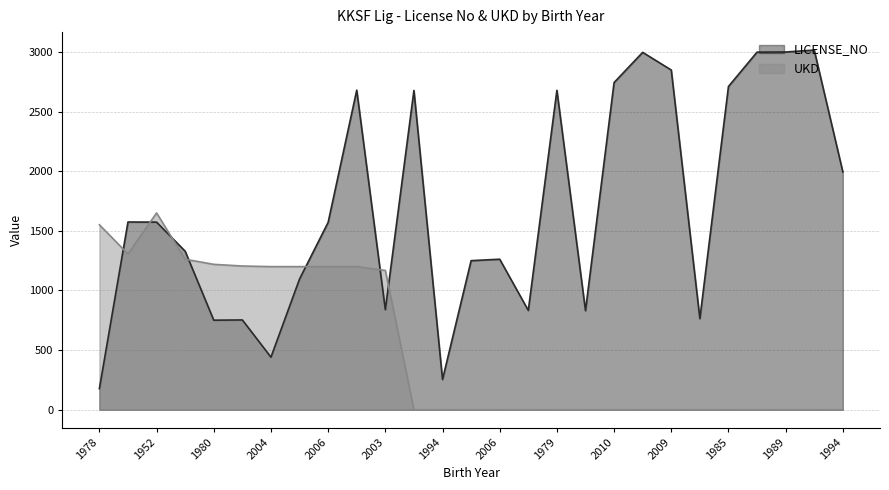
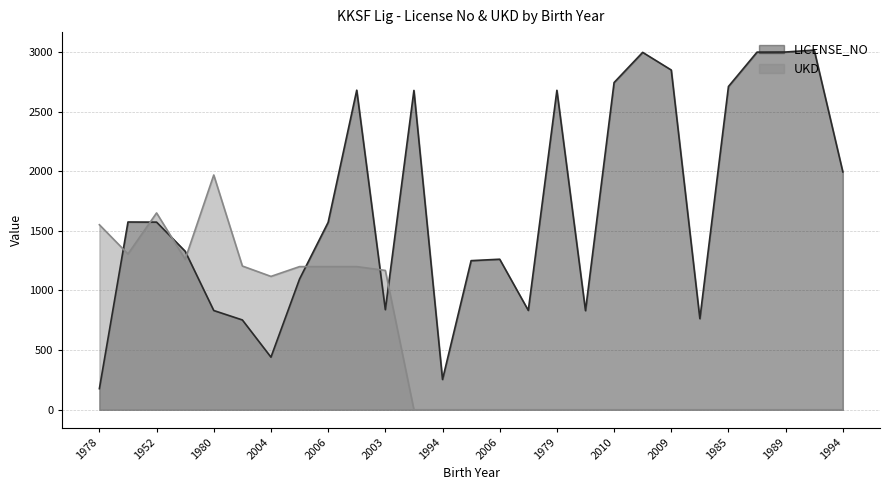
LICENSE_NO, 1980: 750 -> 830
UKD, 1980: 1220 -> 1970
UKD, 2004: 1200 -> 1120
